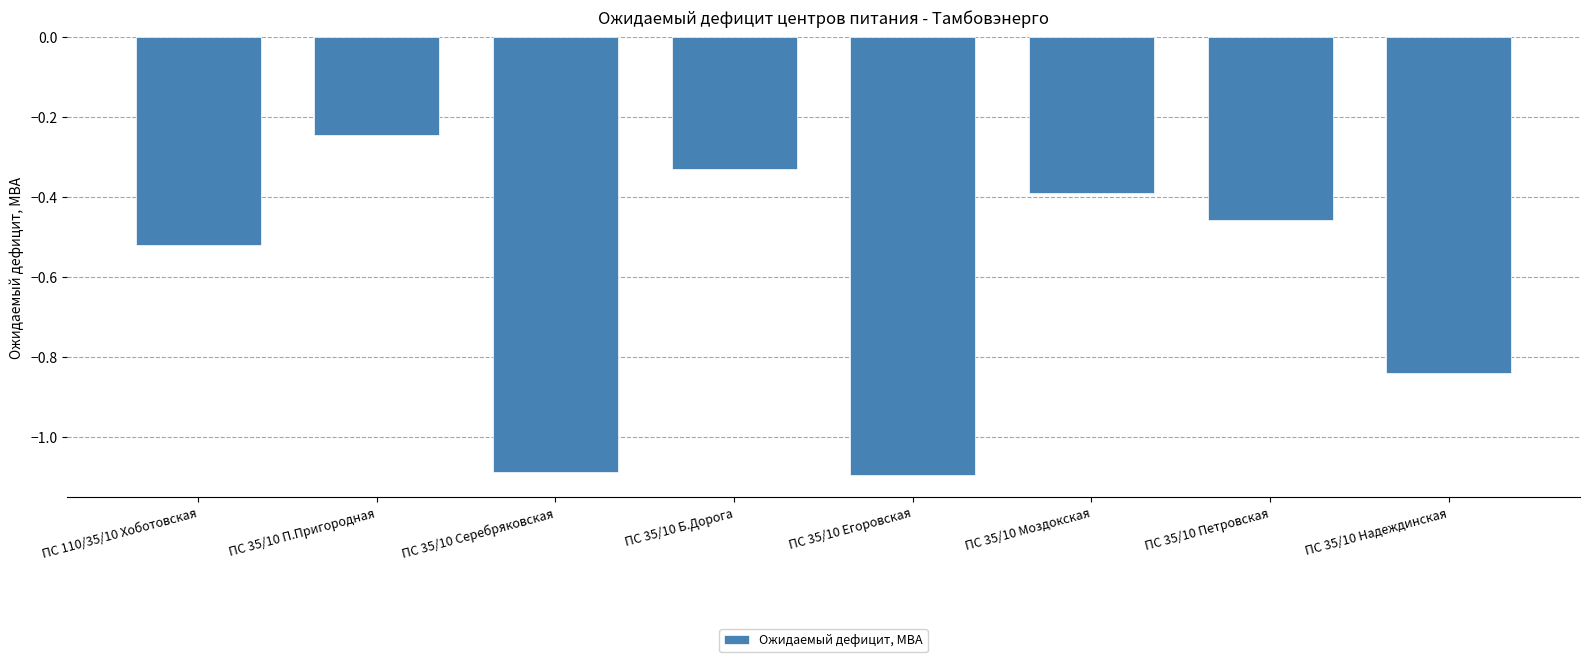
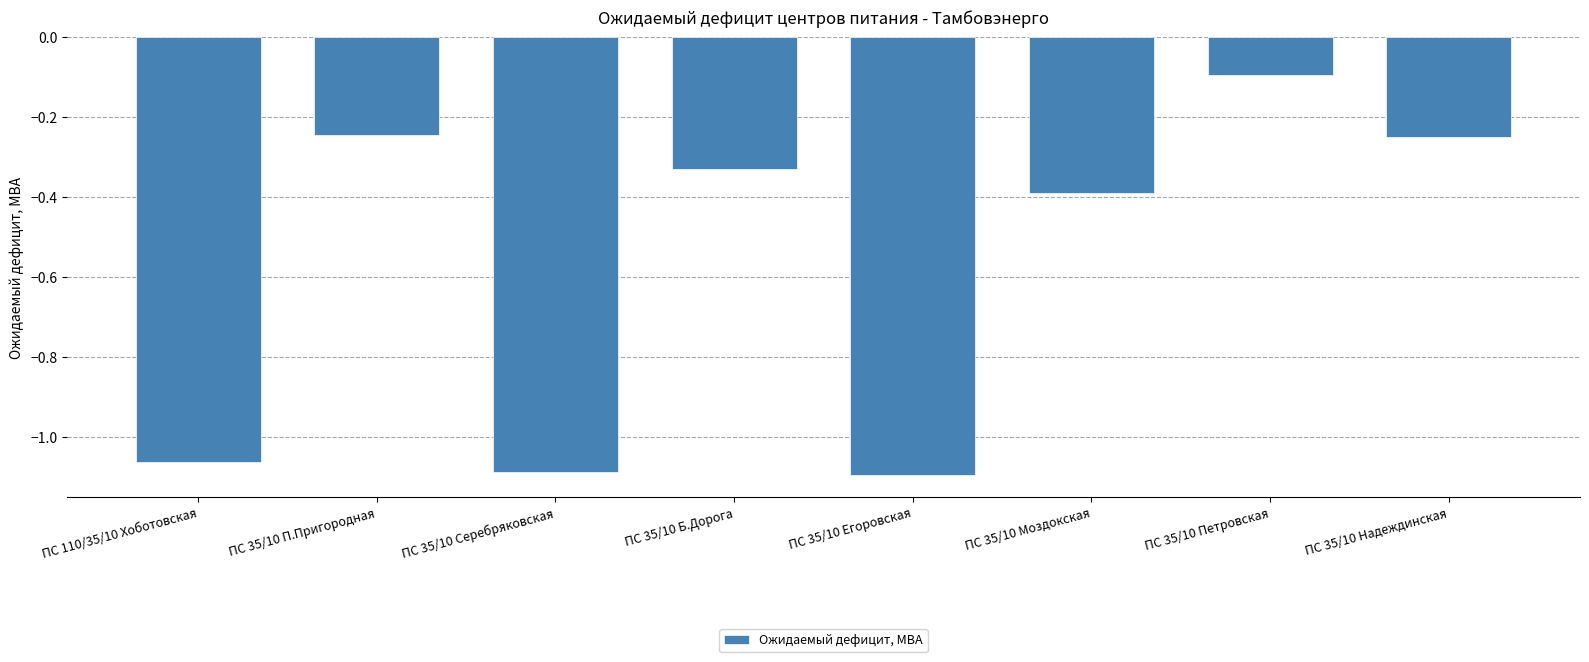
ПС 110/35/10 Хоботовская: -0.52 -> -1.06
ПС 35/10 Петровская: -0.46 -> -0.09
ПС 35/10 Надеждинская: -0.84 -> -0.25
